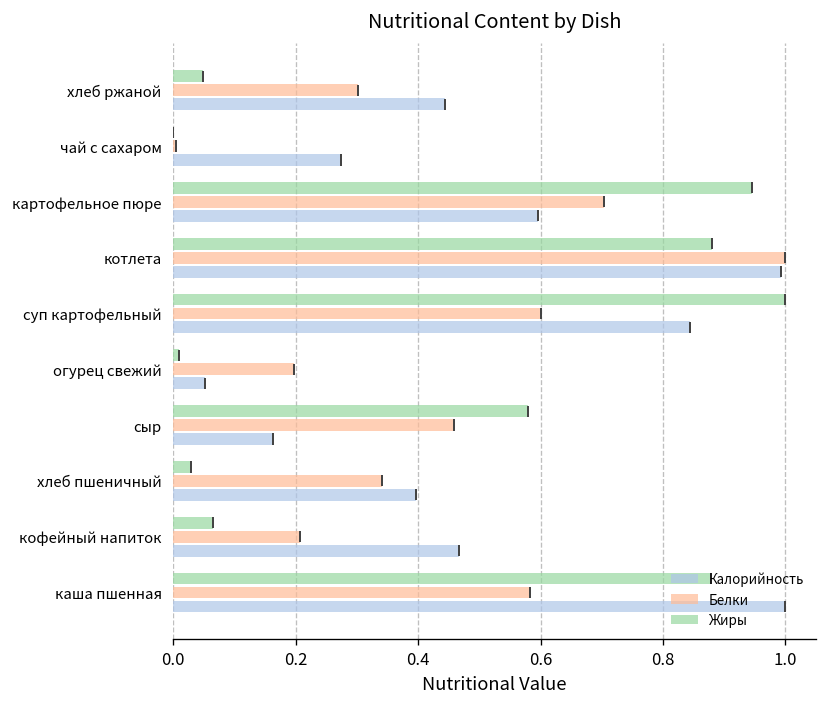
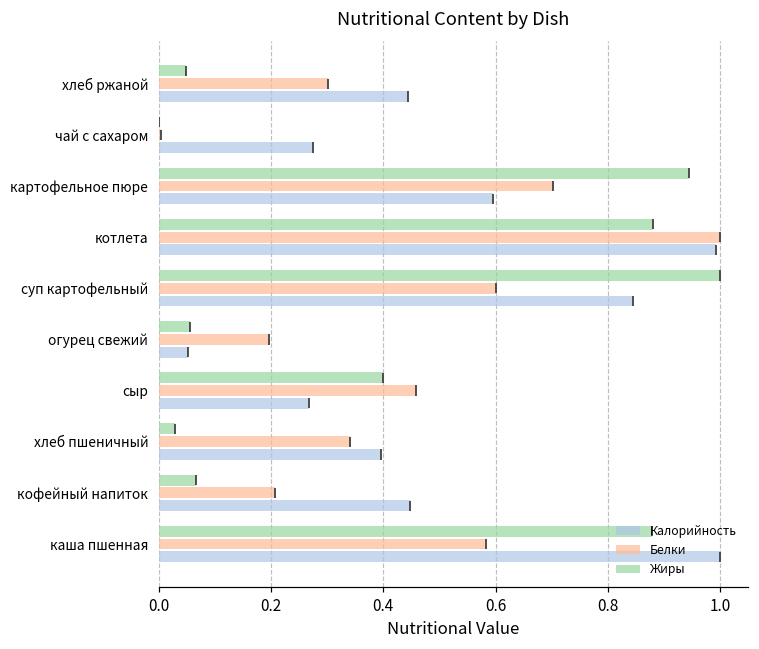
Жиры, огурец свежий: 0.01 -> 0.06
Жиры, сыр: 0.58 -> 0.40
Калорийность, сыр: 0.16 -> 0.27
Калорийность, кофейный напиток: 0.47 -> 0.45
